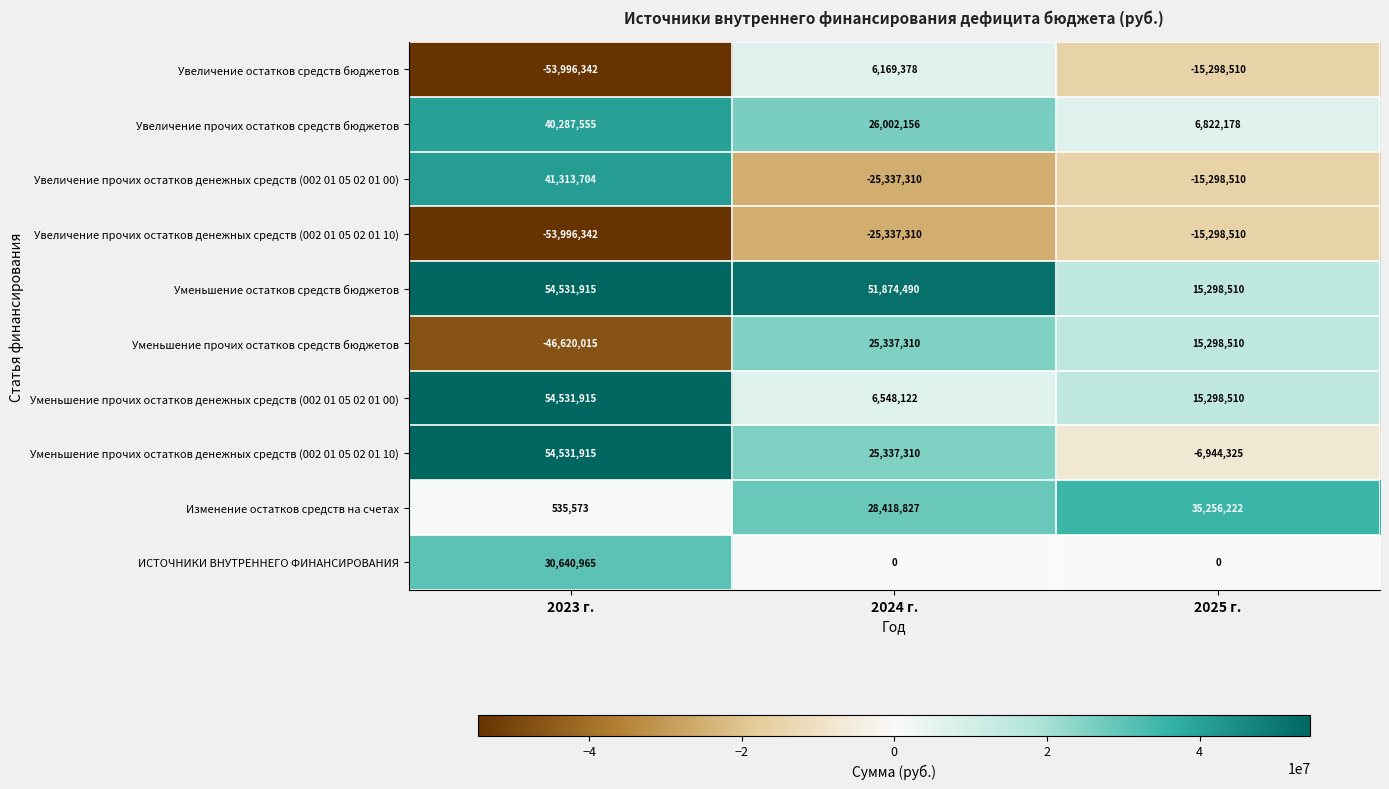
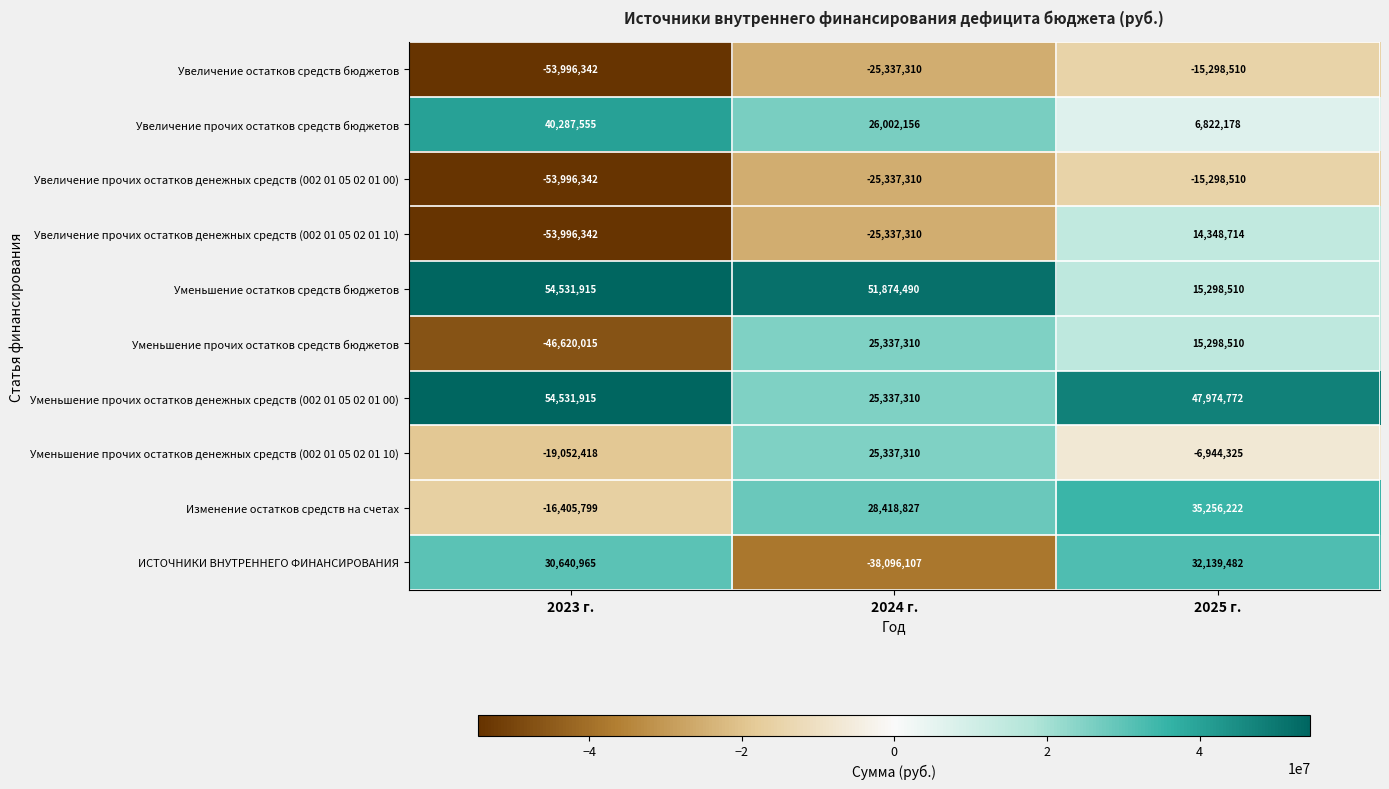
Увеличение остатков средств бюджетов, 2024 г.: 6,169,378 -> -25,337,310
Увеличение прочих остатков денежных средств (002 01 05 02 01 00), 2023 г.: 41,313,704 -> -53,996,342
Увеличение прочих остатков денежных средств (002 01 05 02 01 10), 2025 г.: -15,298,510 -> 14,348,714
Уменьшение прочих остатков денежных средств (002 01 05 02 01 00), 2024 г.: 6,548,122 -> 25,337,310
Уменьшение прочих остатков денежных средств (002 01 05 02 01 00), 2025 г.: 15,298,510 -> 47,974,772
Уменьшение прочих остатков денежных средств (002 01 05 02 01 10), 2023 г.: 54,531,915 -> -19,052,418
Изменение остатков средств на счетах, 2023 г.: 535,573 -> -16,405,799
ИСТОЧНИКИ ВНУТРЕННЕГО ФИНАНСИРОВАНИЯ, 2024 г.: 0 -> -38,096,107
ИСТОЧНИКИ ВНУТРЕННЕГО ФИНАНСИРОВАНИЯ, 2025 г.: 0 -> 32,139,482
